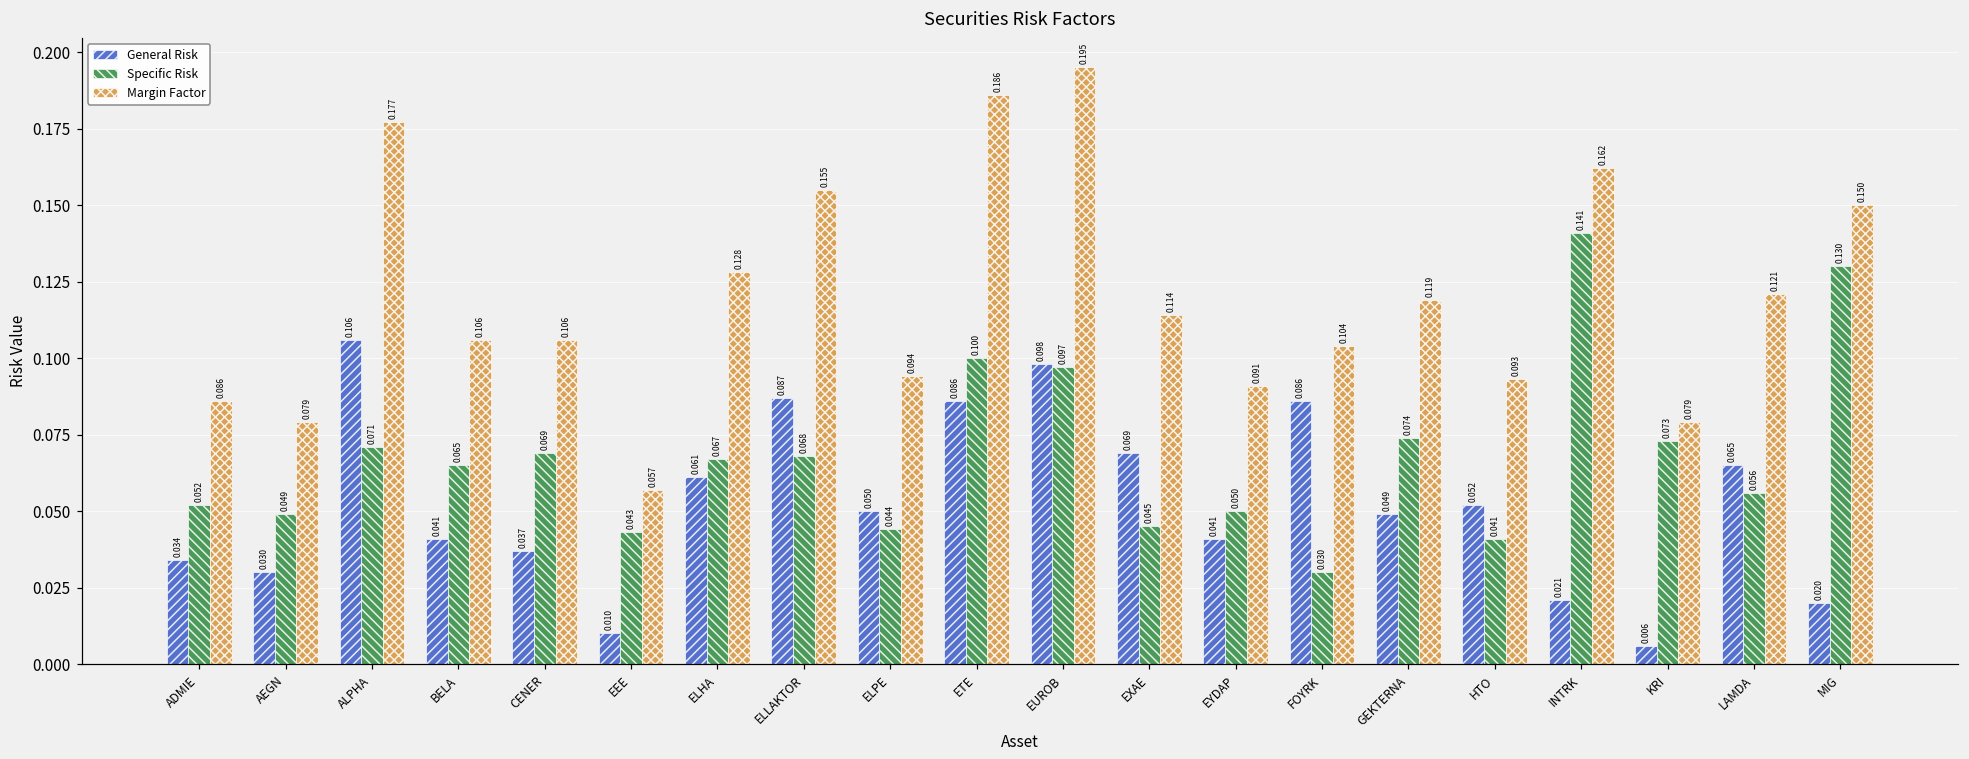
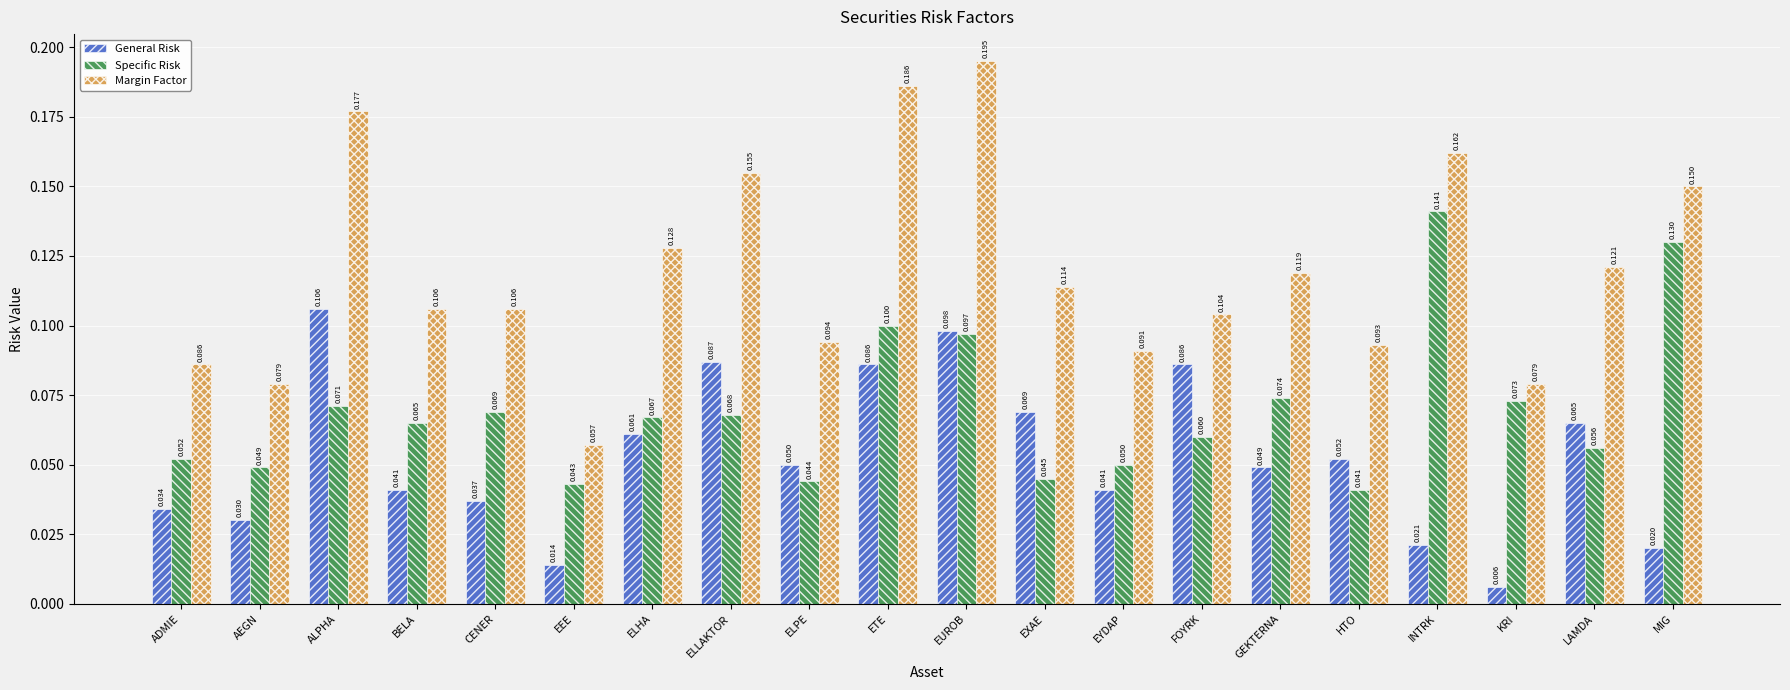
General Risk, EEE: 0.010 -> 0.014
Specific Risk, FOYRK: 0.030 -> 0.060
